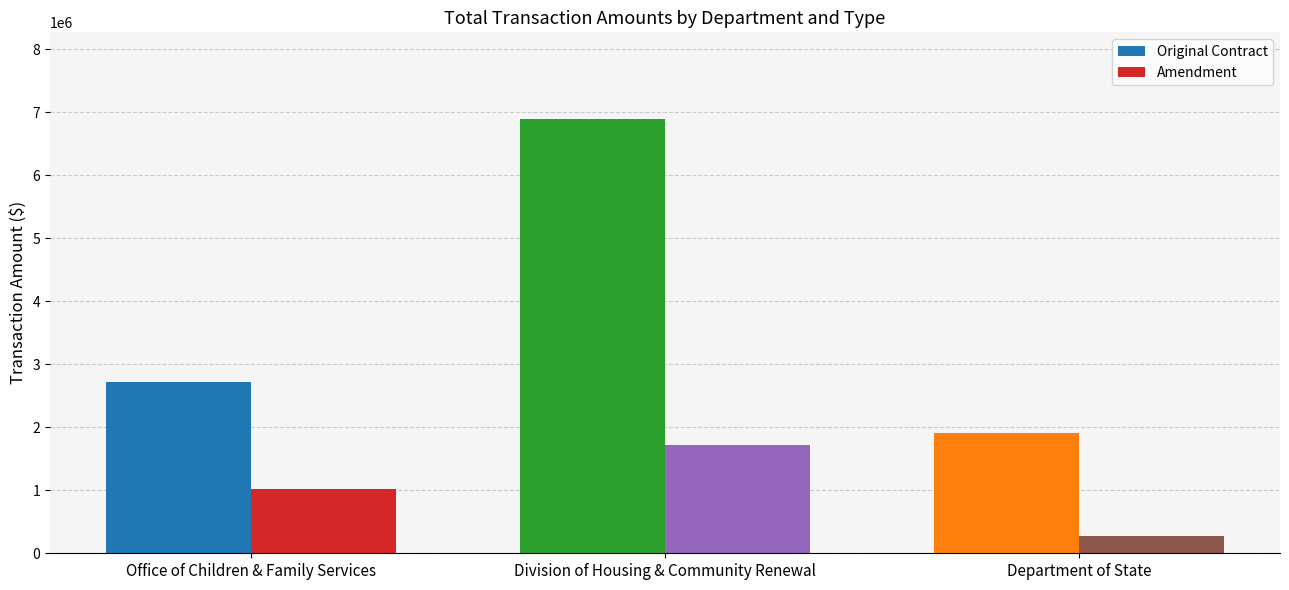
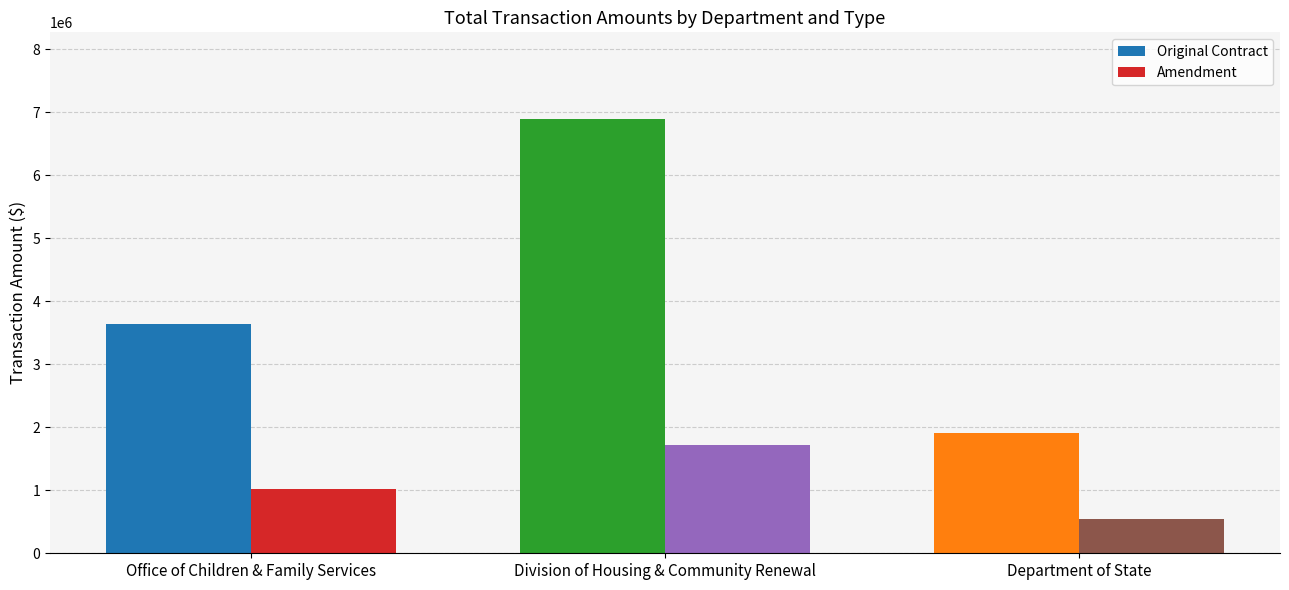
Original Contract, Office of Children & Family Services: 2700000 -> 3600000
Amendment, Department of State: 300000 -> 500000
